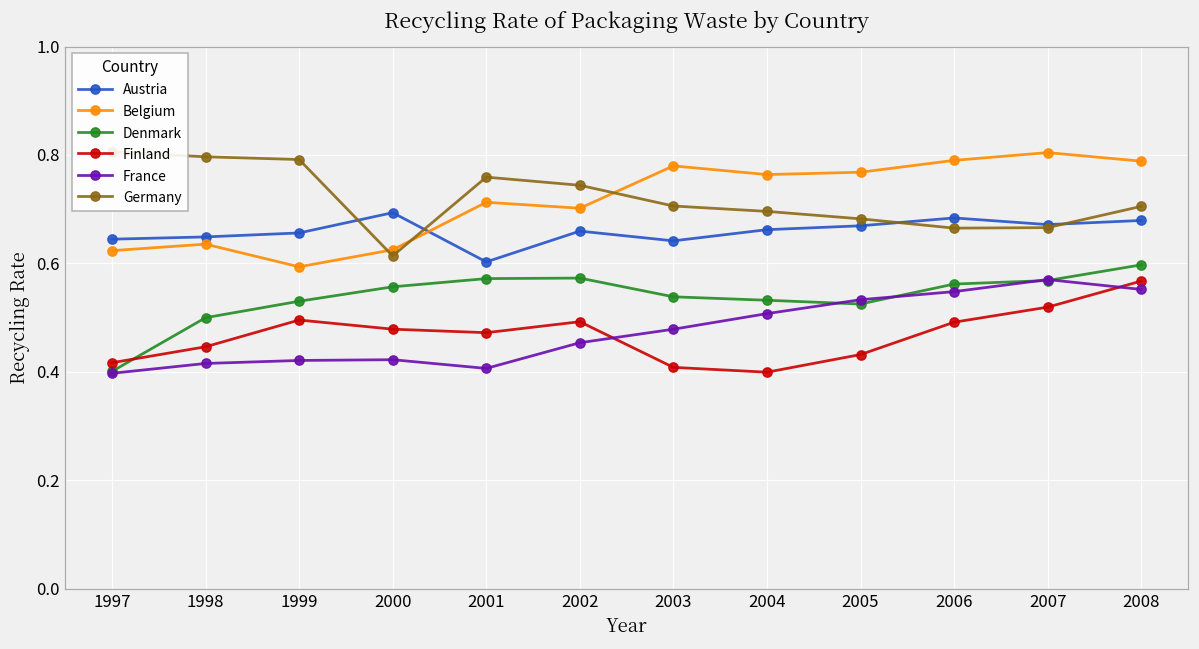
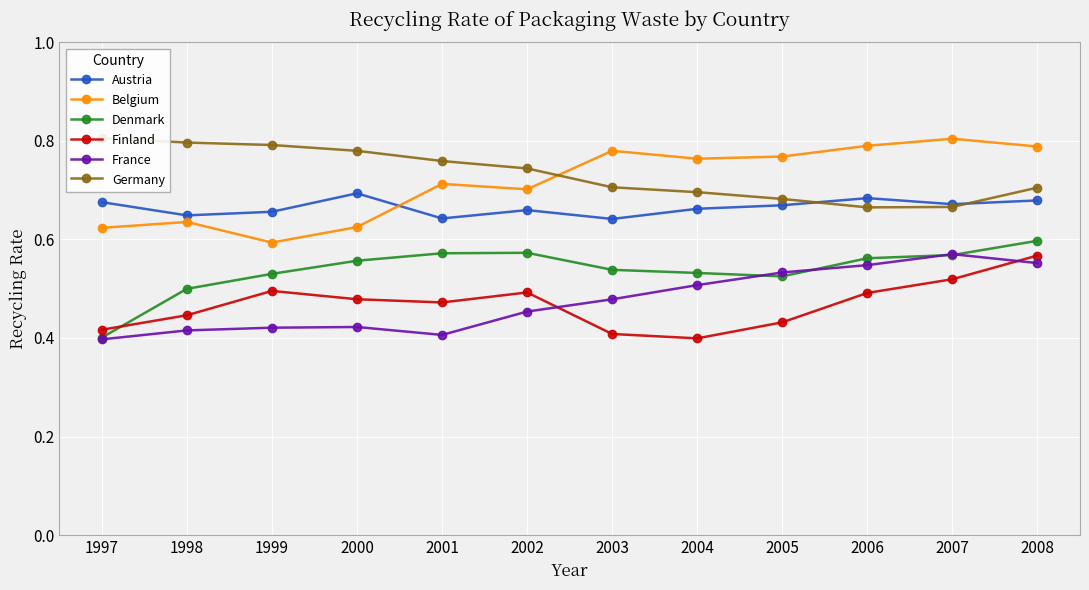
Austria, 1997: 0.64 -> 0.68
Germany, 2000: 0.61 -> 0.78
Austria, 2001: 0.60 -> 0.64
